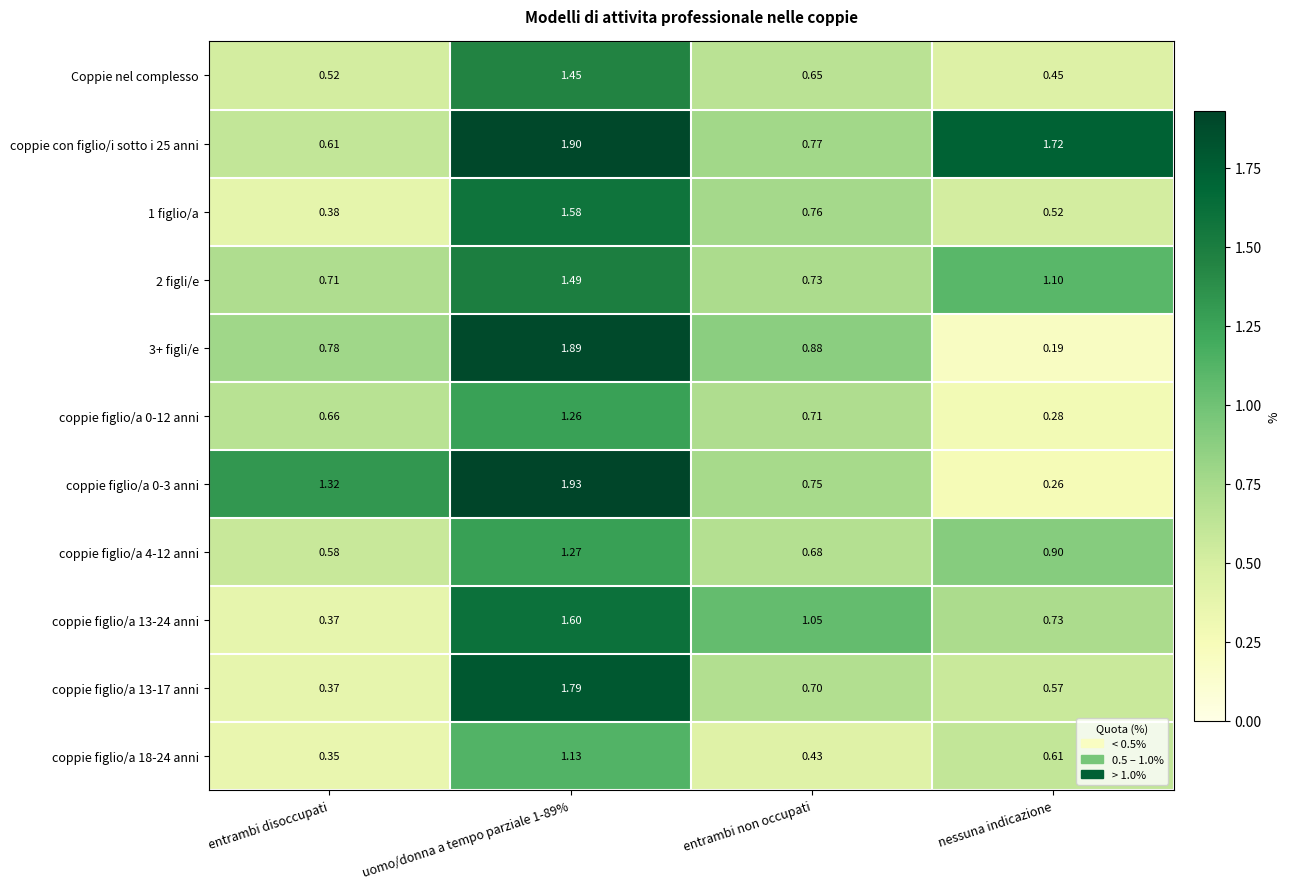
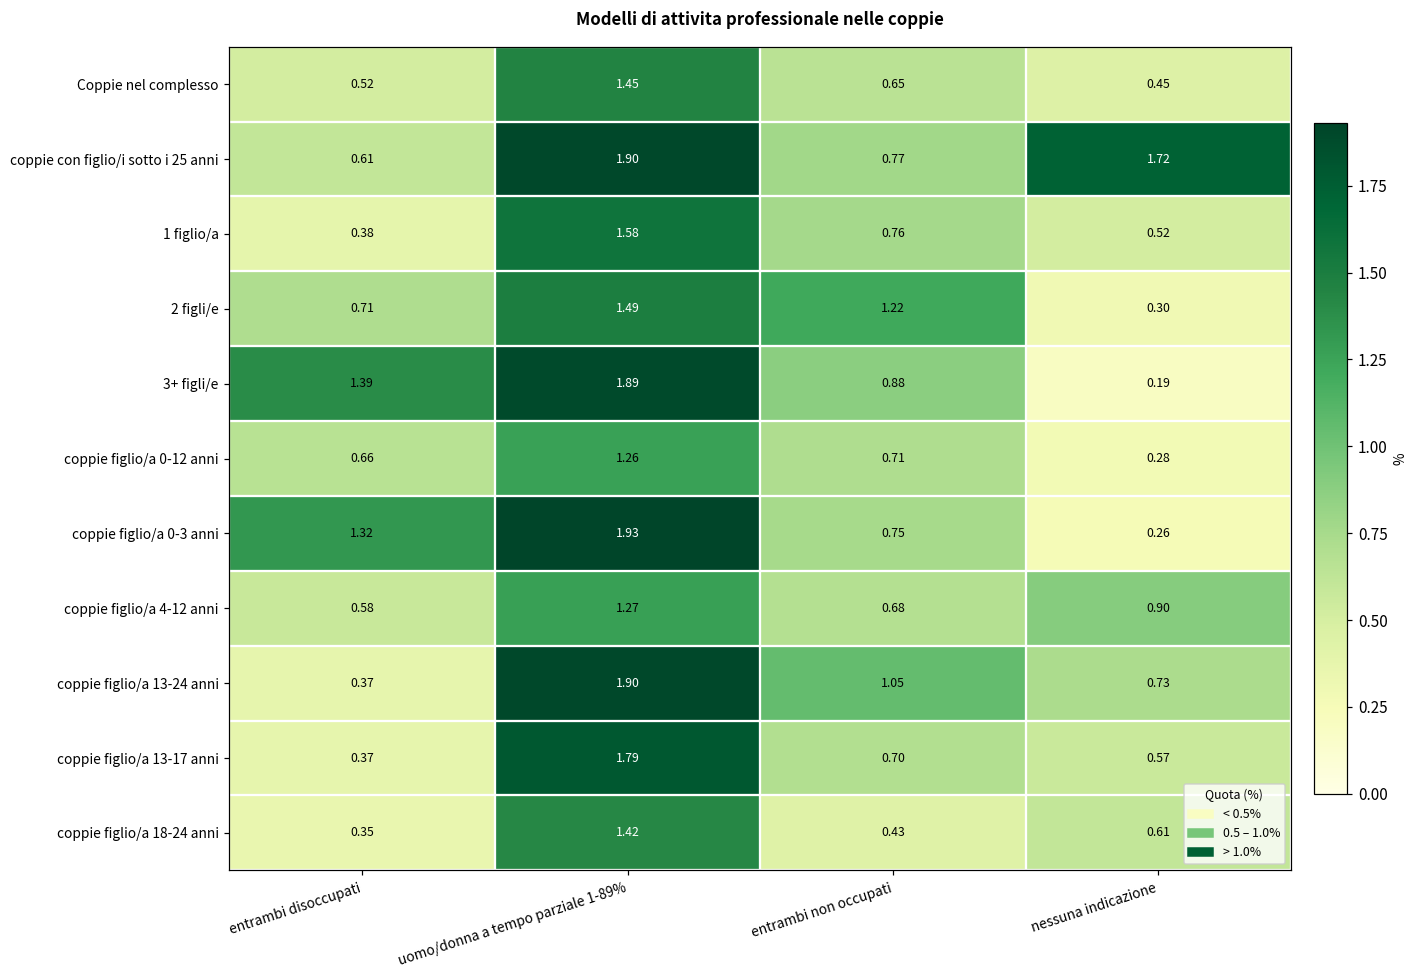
2 figli/e, entrambi non occupati: 0.73 -> 1.22
2 figli/e, nessuna indicazione: 1.10 -> 0.30
3+ figli/e, entrambi disoccupati: 0.78 -> 1.39
coppie figlio/a 13-24 anni, uomo/donna a tempo parziale 1-89%: 1.60 -> 1.90
coppie figlio/a 18-24 anni, uomo/donna a tempo parziale 1-89%: 1.13 -> 1.42
